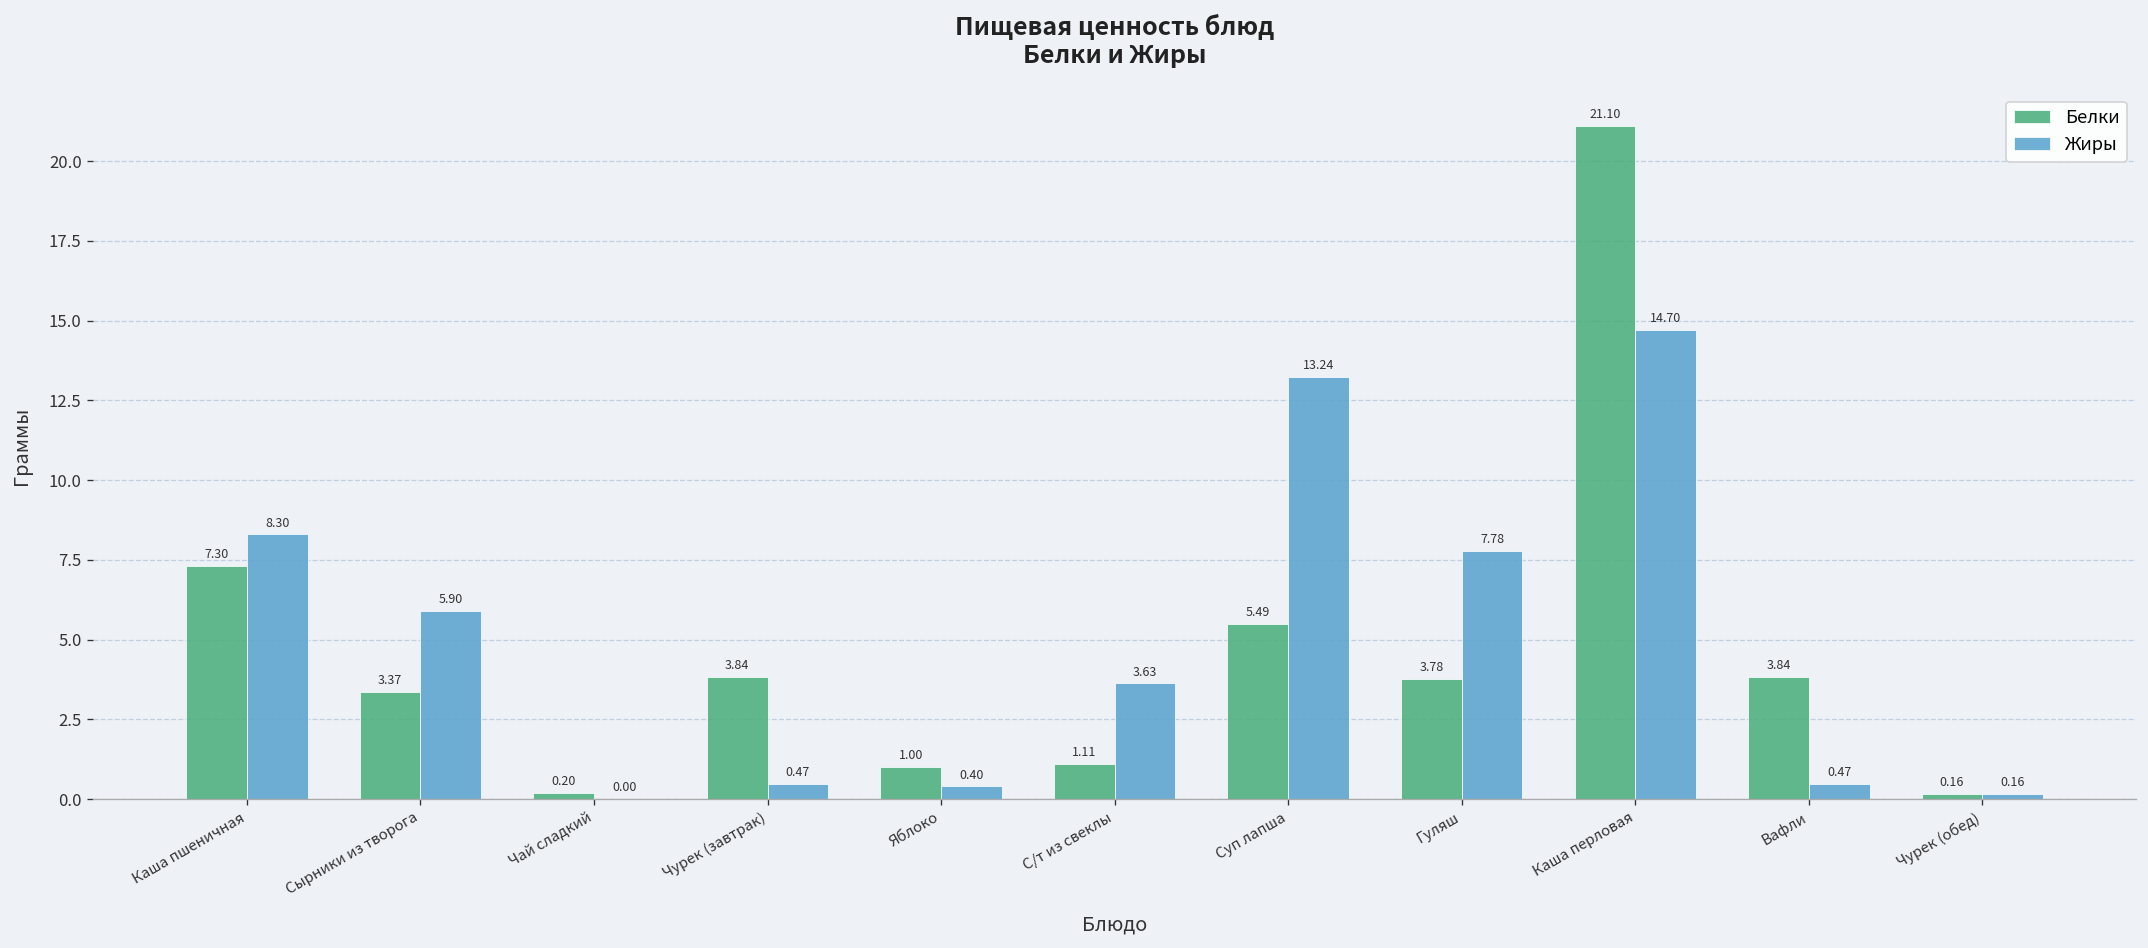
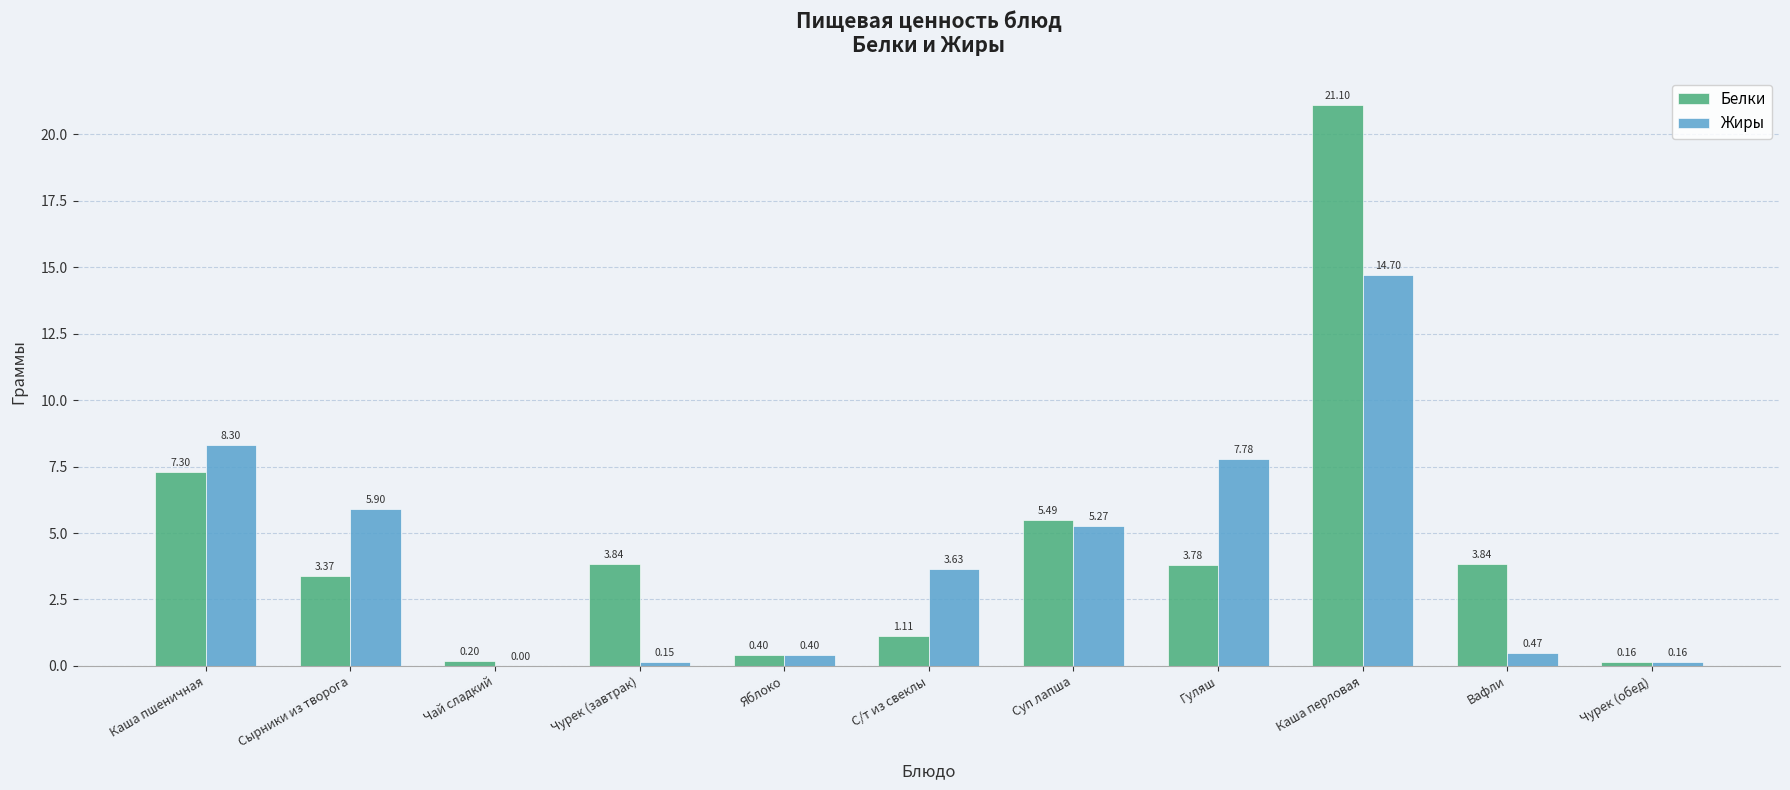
Жиры, Чурек (завтрак): 0.47 -> 0.15
Белки, Яблоко: 1.00 -> 0.40
Жиры, Суп лапша: 13.24 -> 5.27
